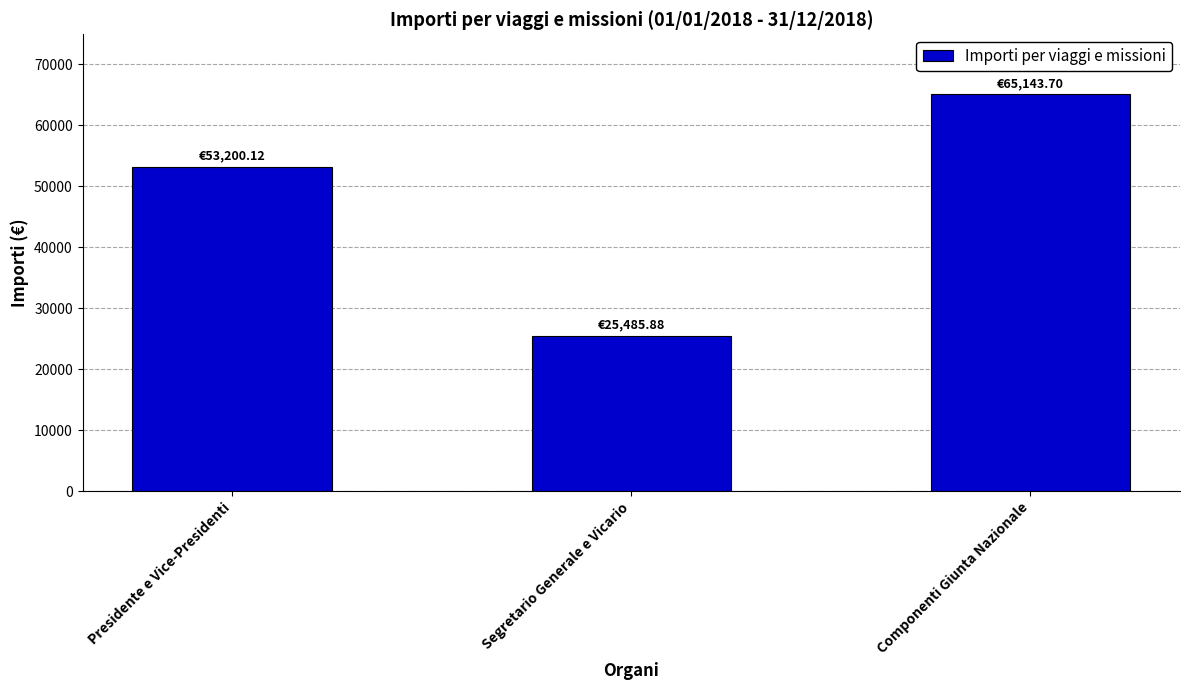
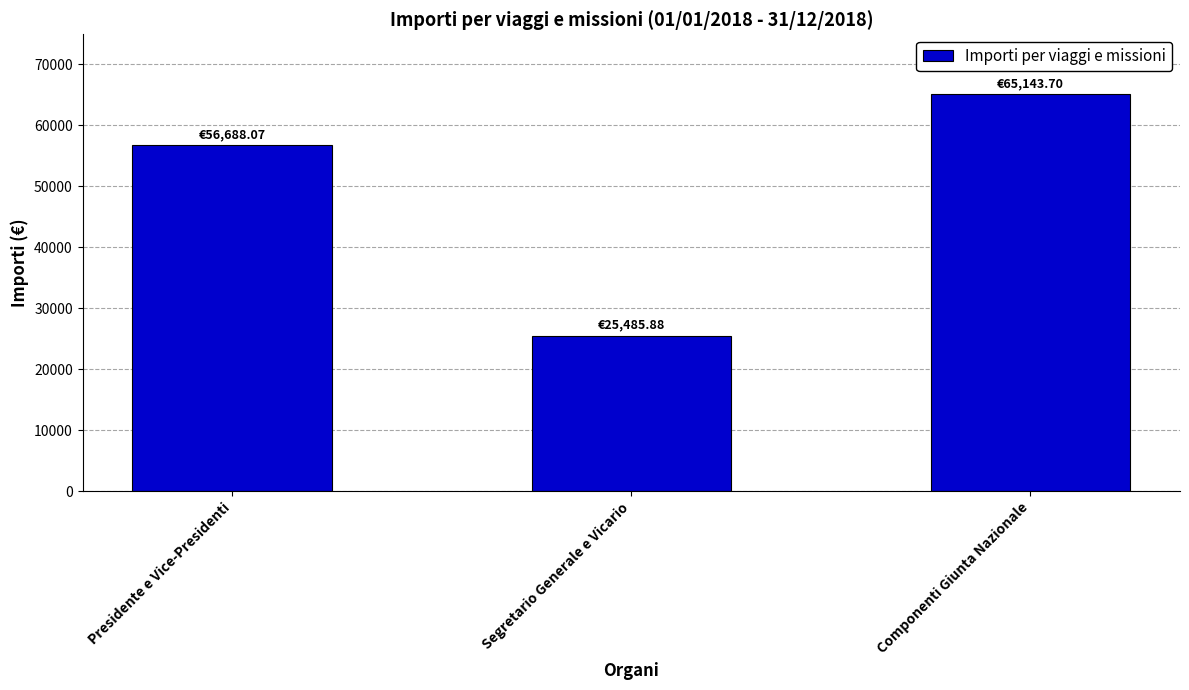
Presidente e Vice-Presidenti: €53,200.12 -> €56,688.07
